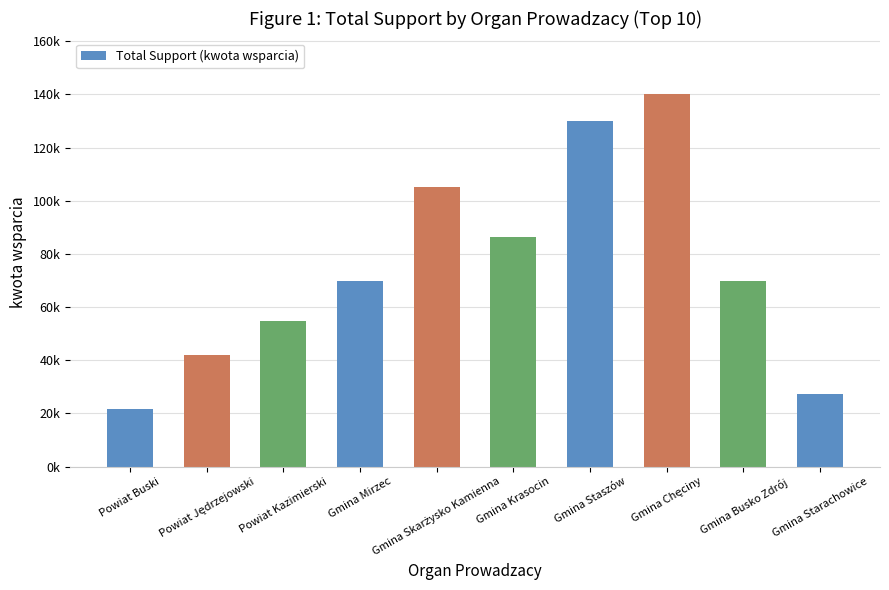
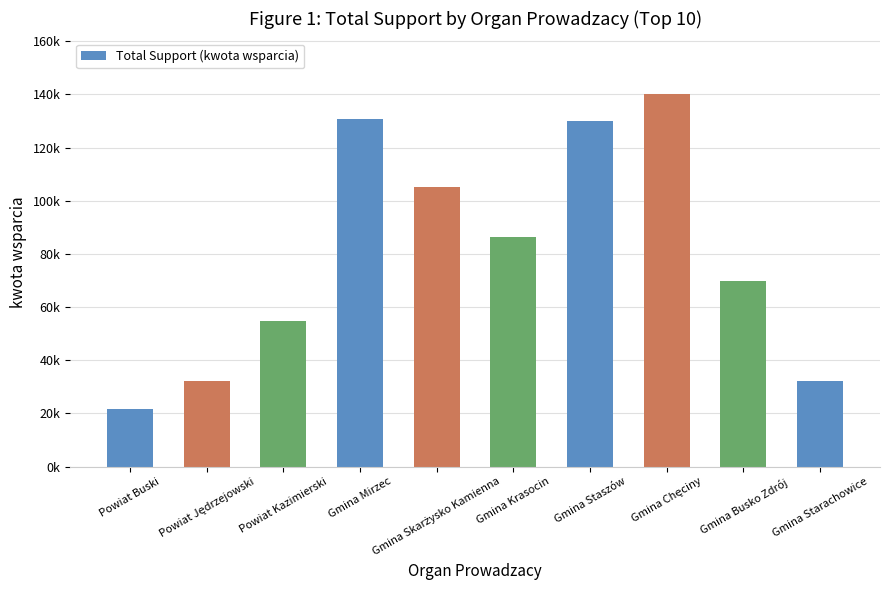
Powiat Jędrzejowski: 42000 -> 32000
Gmina Mirzec: 70000 -> 131000
Gmina Starachowice: 27000 -> 32000
